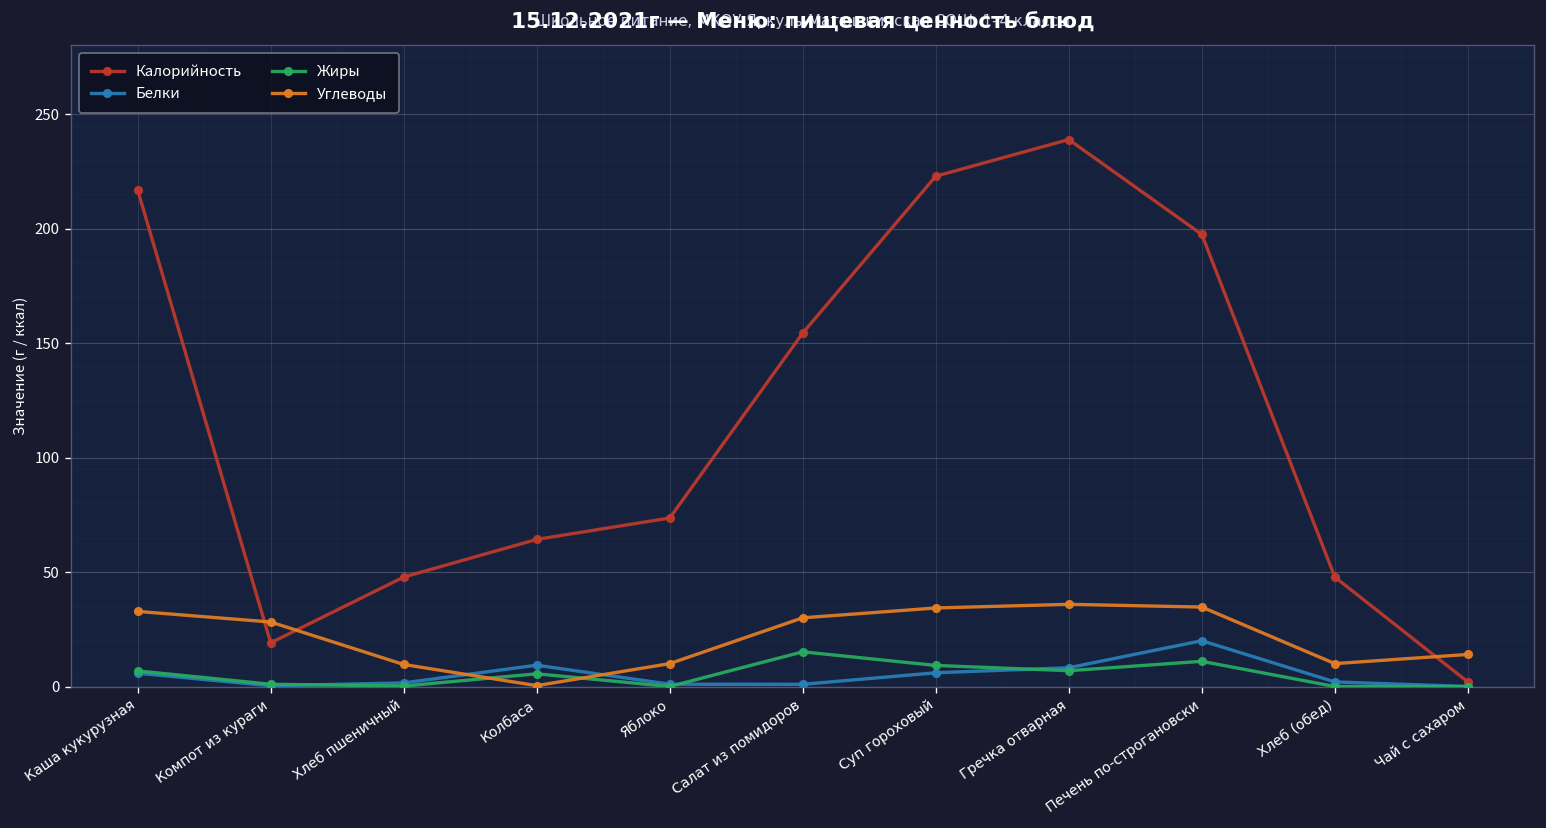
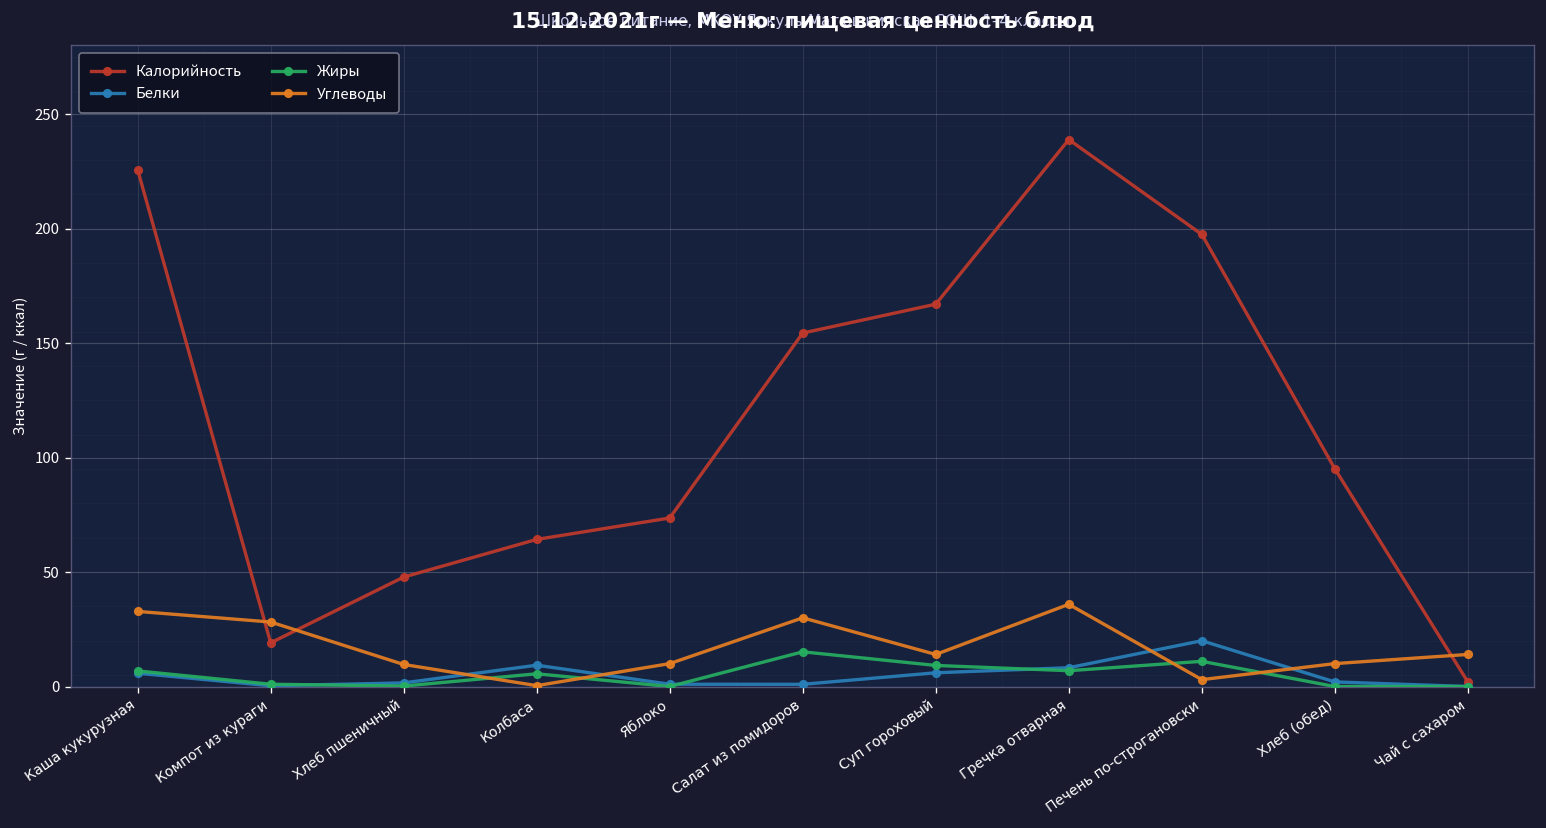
Калорийность, Каша кукурузная: 217 -> 226
Калорийность, Суп гороховый: 223 -> 167
Углеводы, Суп гороховый: 34 -> 14
Углеводы, Печень по-строгановски: 35 -> 3
Калорийность, Хлеб (обед): 48 -> 95
